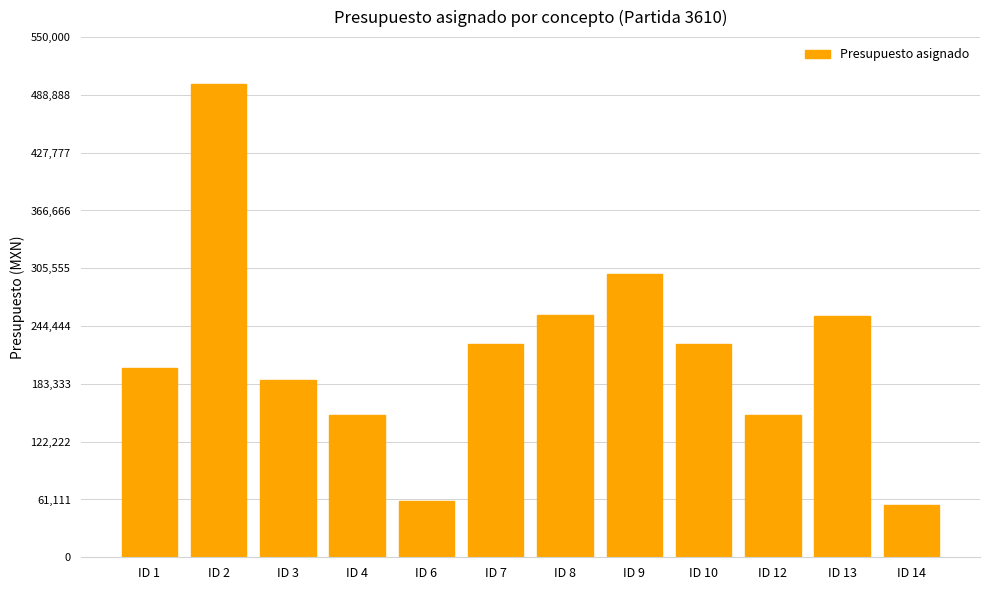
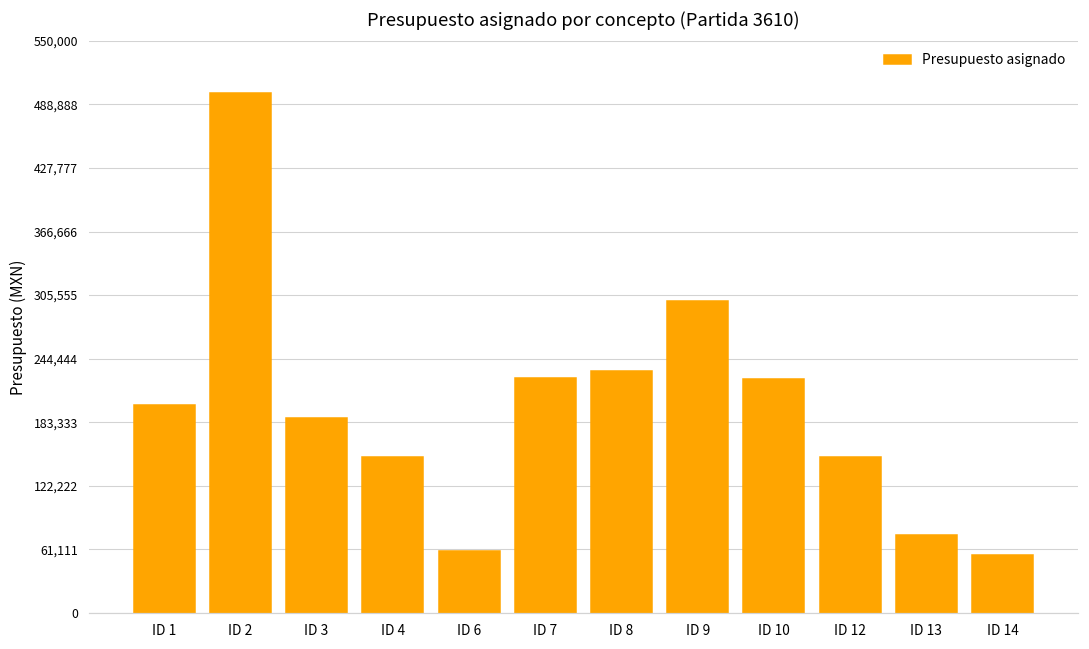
ID 8: 260,000 -> 230,000
ID 13: 260,000 -> 80,000
